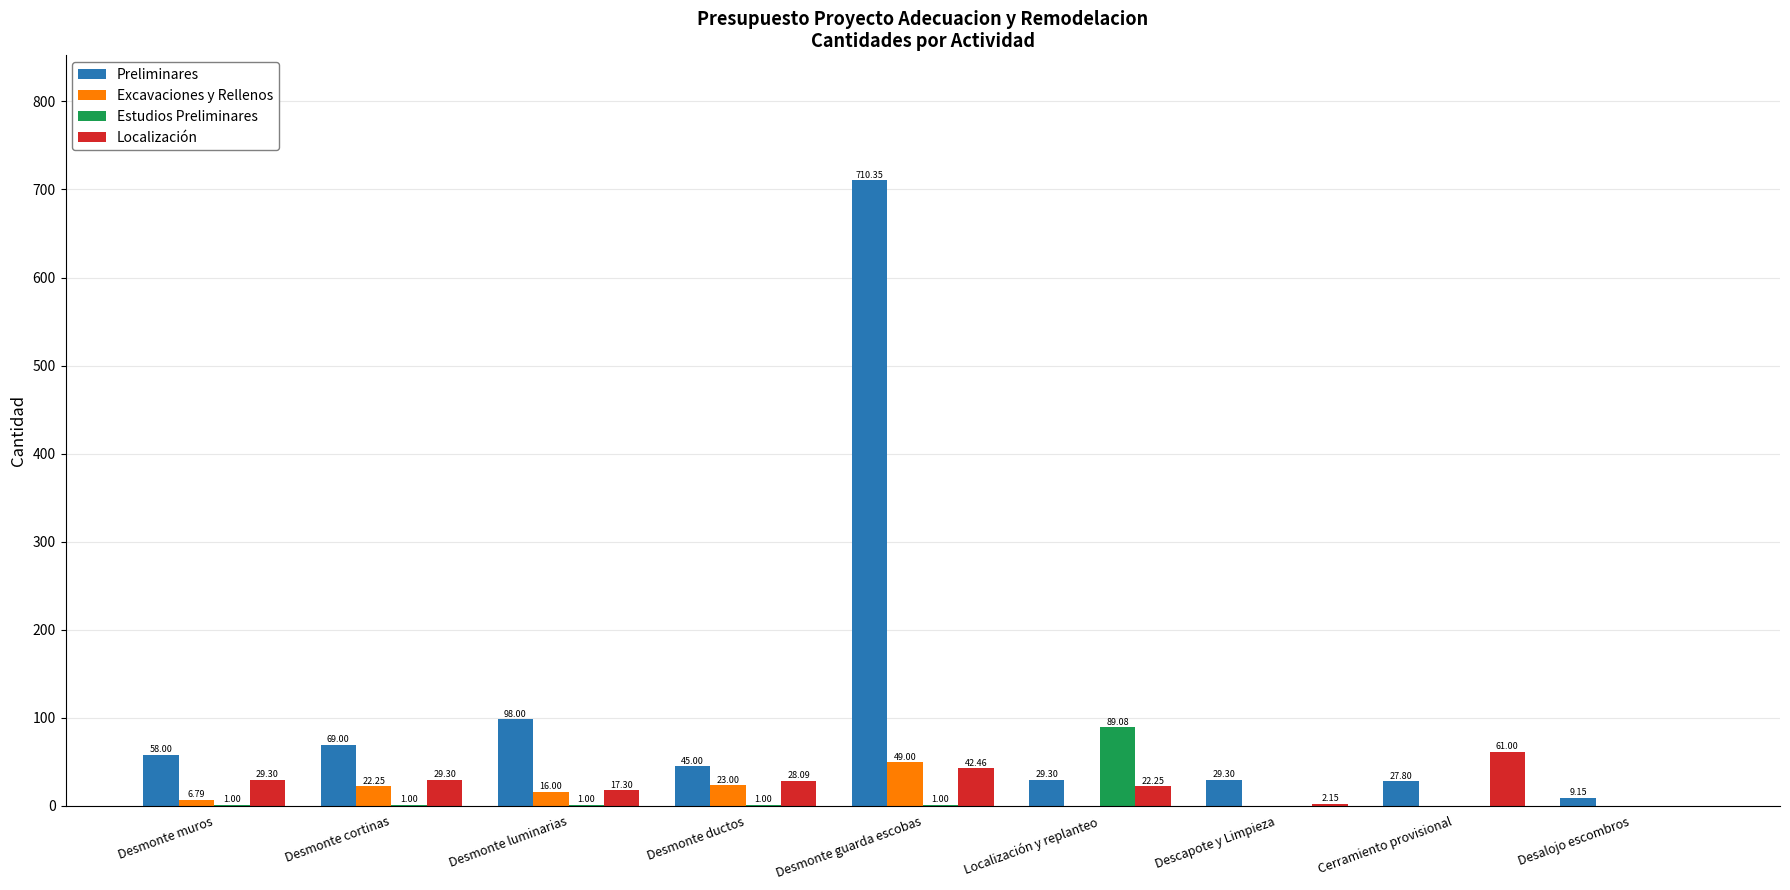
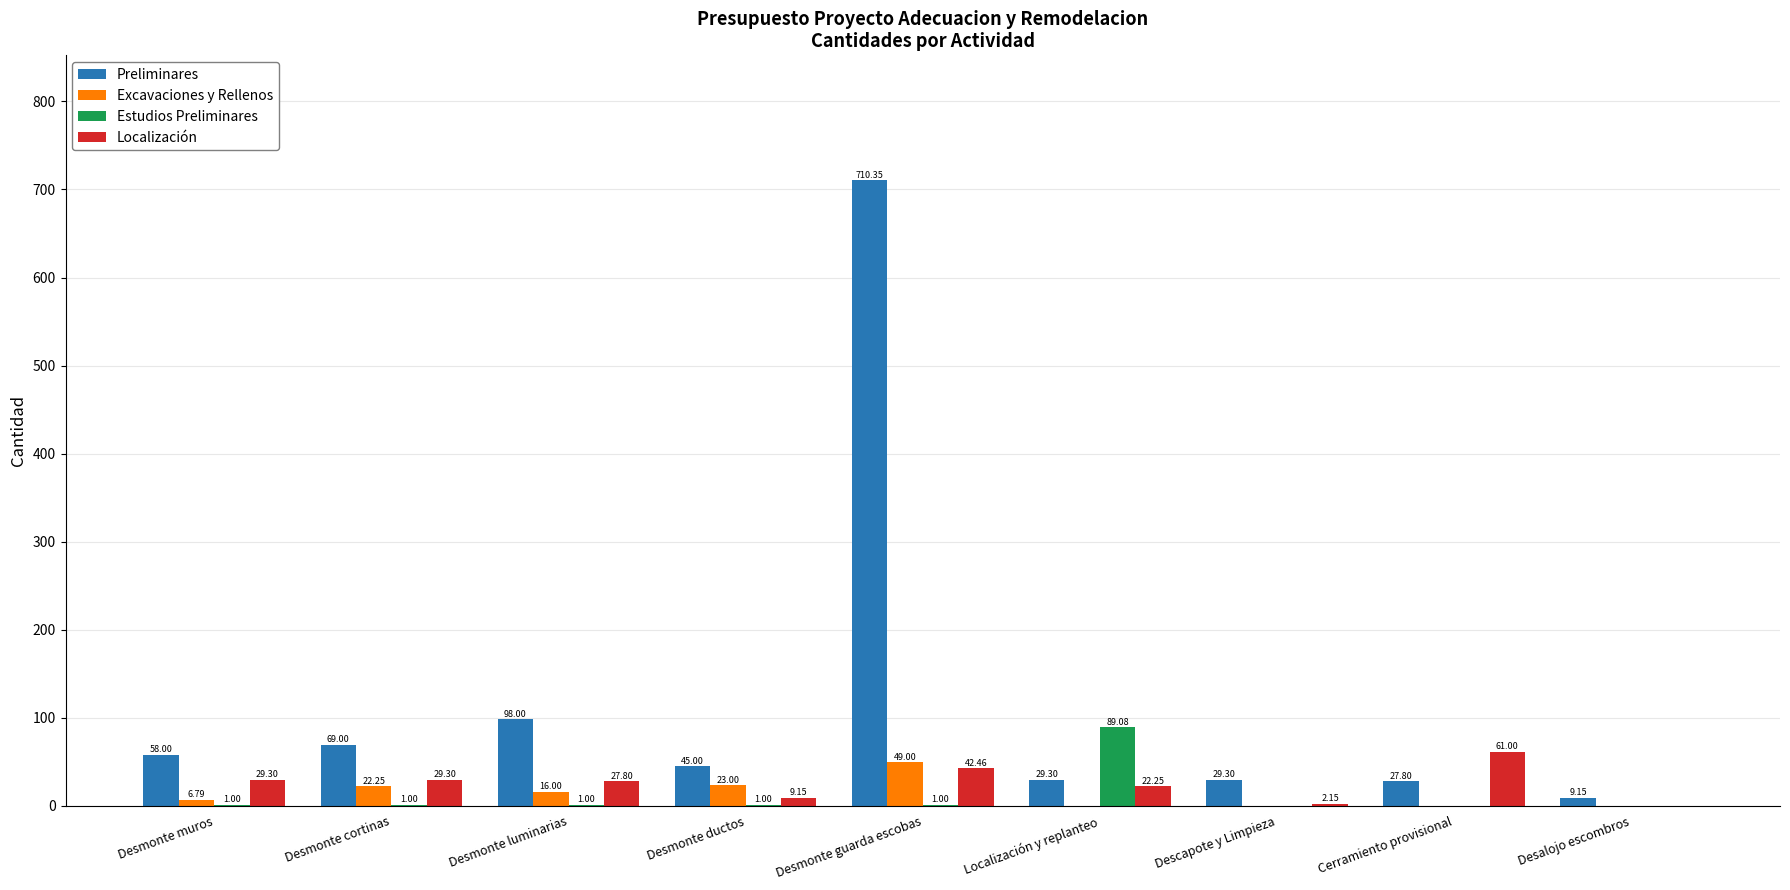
Localización, Desmonte luminarias: 17.30 -> 27.80
Localización, Desmonte ductos: 28.09 -> 9.15
